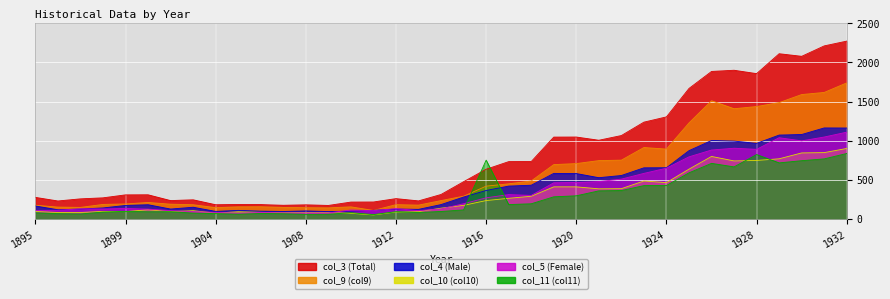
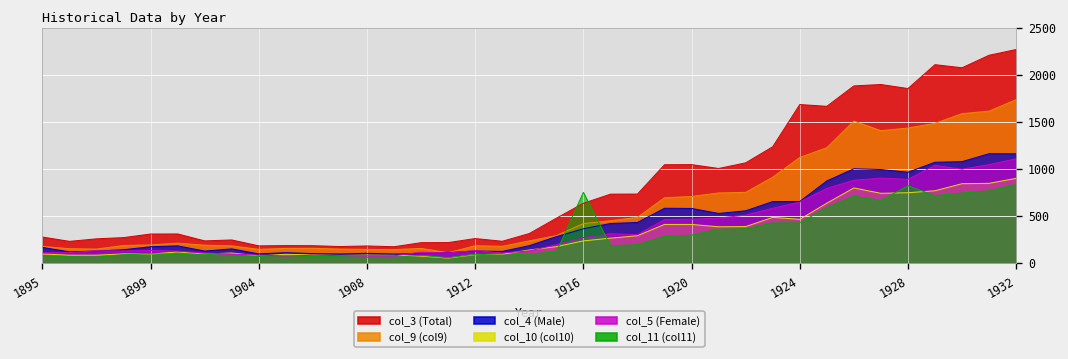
col_3 (Total), 1924: 1300 -> 1700
col_9 (col9), 1924: 900 -> 1100
